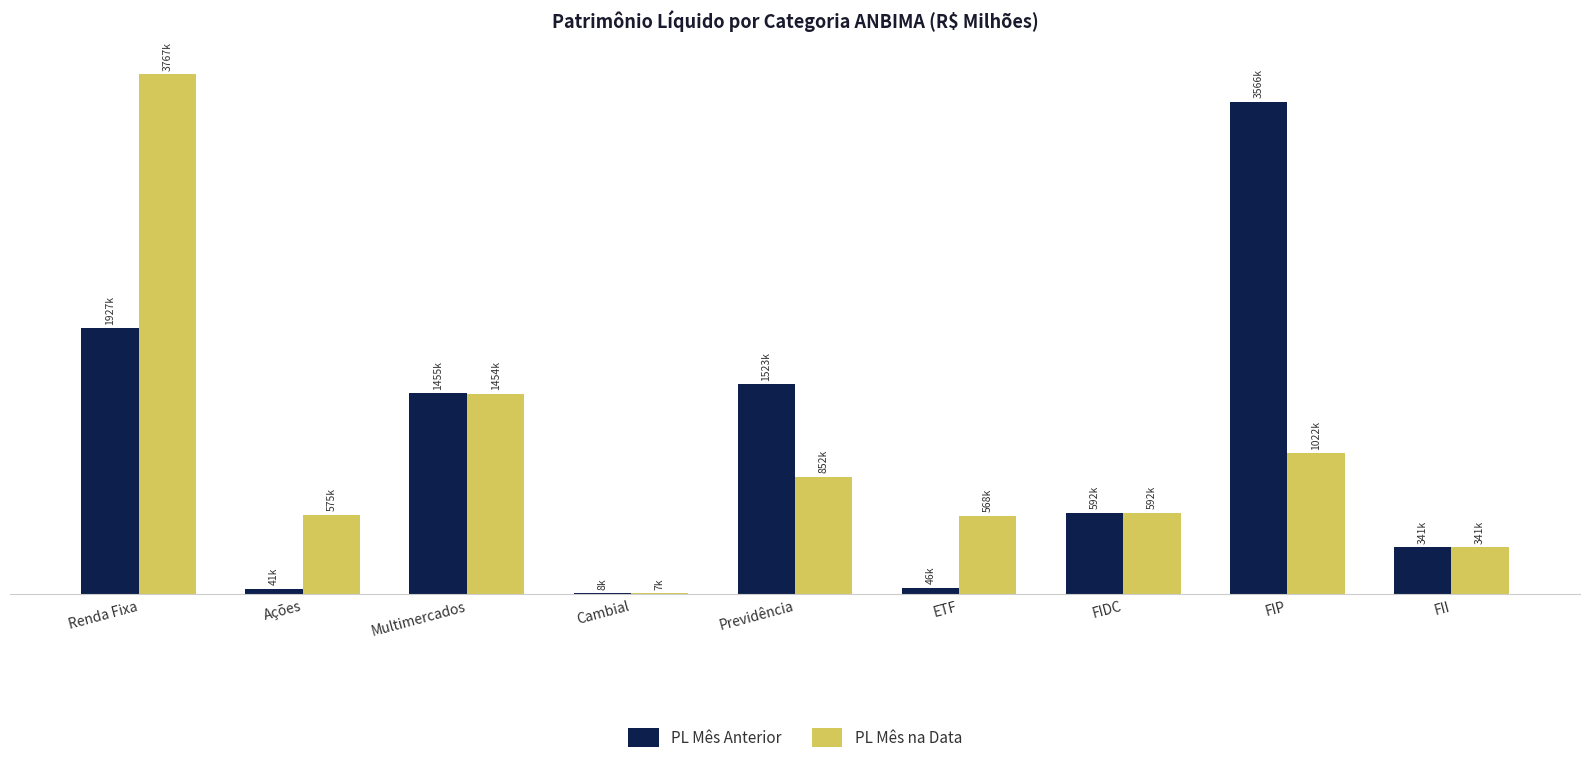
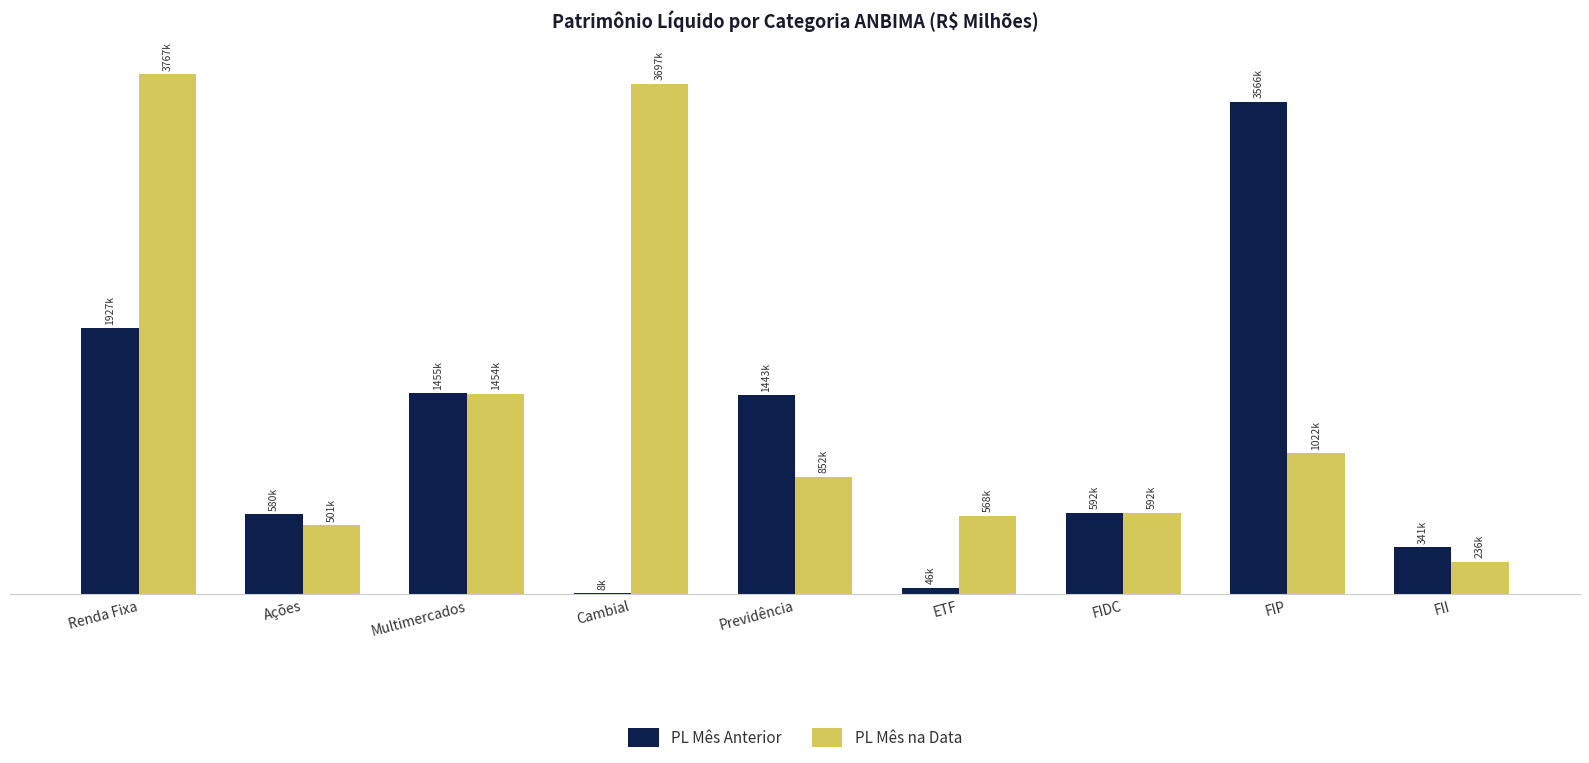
PL Mês Anterior, Ações: 41k -> 580k
PL Mês na Data, Ações: 575k -> 501k
PL Mês na Data, Cambial: 7k -> 3697k
PL Mês Anterior, Previdência: 1523k -> 1443k
PL Mês na Data, FII: 341k -> 236k
